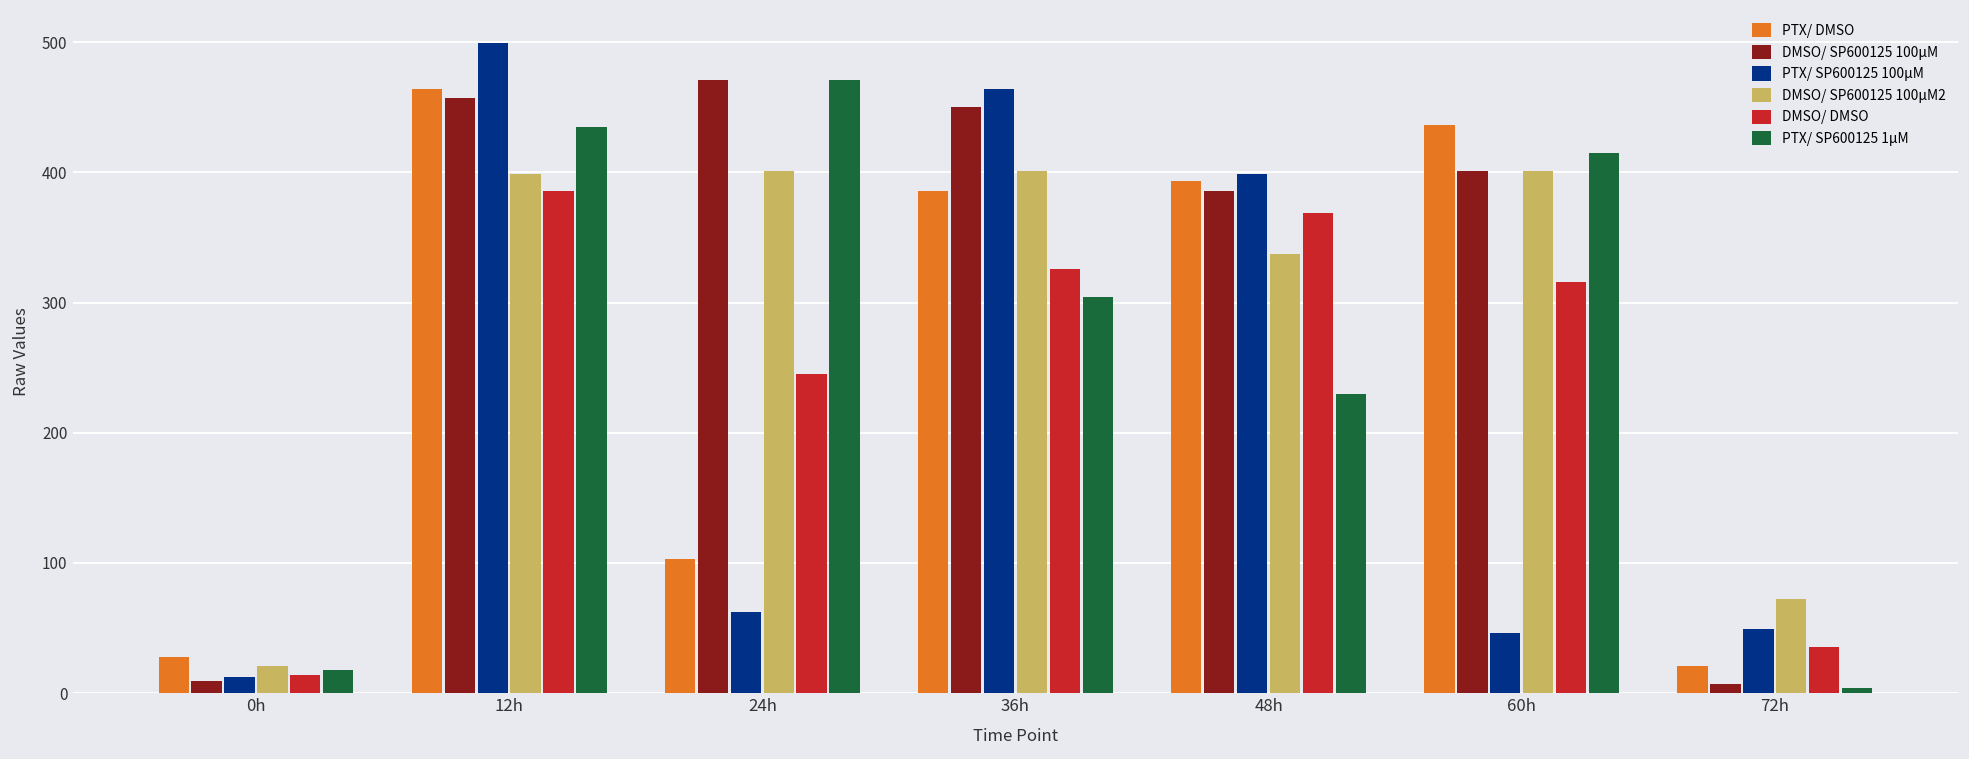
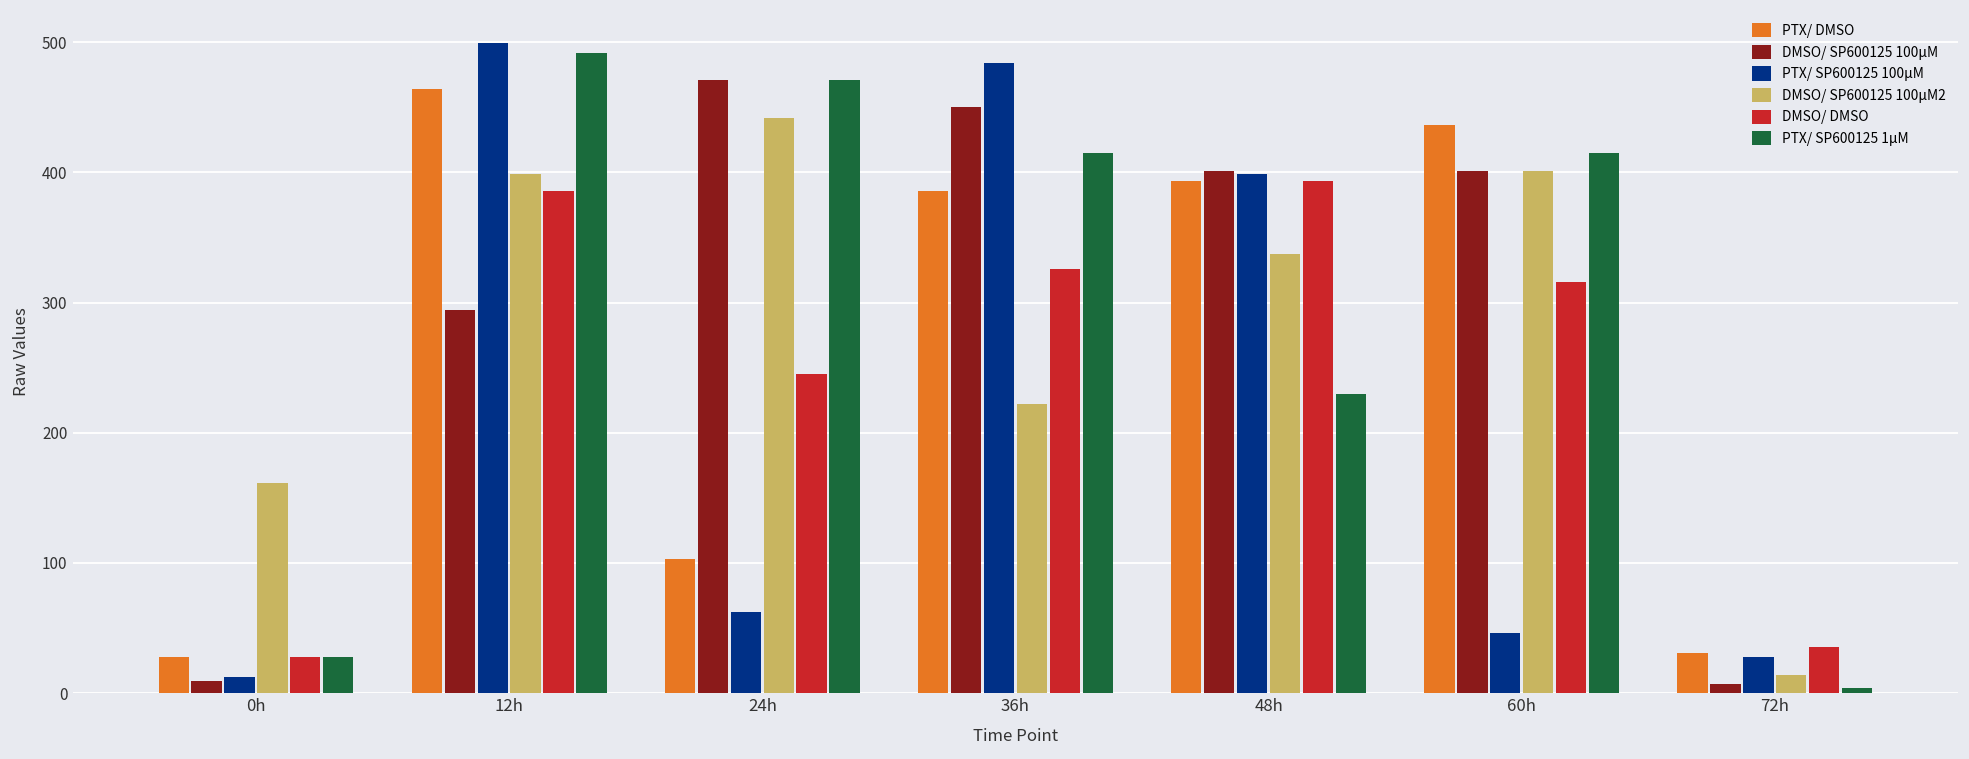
DMSO/ SP600125 100µM2, 0h: 21 -> 161
DMSO/ DMSO, 0h: 14 -> 28
PTX/ SP600125 1µM, 0h: 18 -> 28
DMSO/ SP600125 100µM, 12h: 457 -> 294
PTX/ SP600125 1µM, 12h: 435 -> 492
DMSO/ SP600125 100µM2, 24h: 401 -> 442
PTX/ SP600125 100µM, 36h: 464 -> 484
DMSO/ SP600125 100µM2, 36h: 401 -> 222
PTX/ SP600125 1µM, 36h: 304 -> 415
DMSO/ SP600125 100µM, 48h: 386 -> 401
DMSO/ DMSO, 48h: 369 -> 393
PTX/ DMSO, 72h: 21 -> 31
PTX/ SP600125 100µM, 72h: 49 -> 28
DMSO/ SP600125 100µM2, 72h: 72 -> 14
